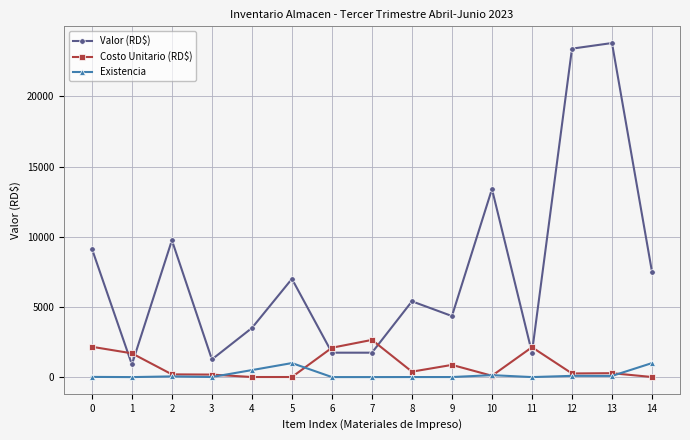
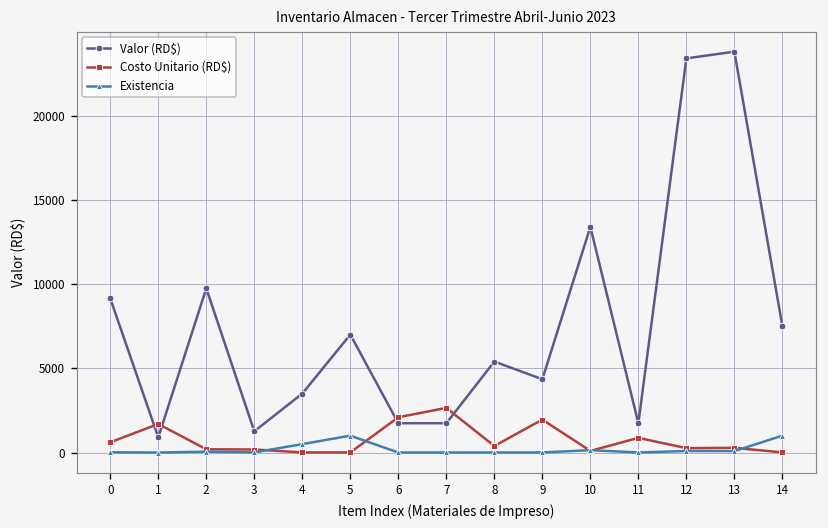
Costo Unitario (RD$), 0: 2200 -> 600
Costo Unitario (RD$), 9: 900 -> 2000
Costo Unitario (RD$), 11: 2100 -> 900
